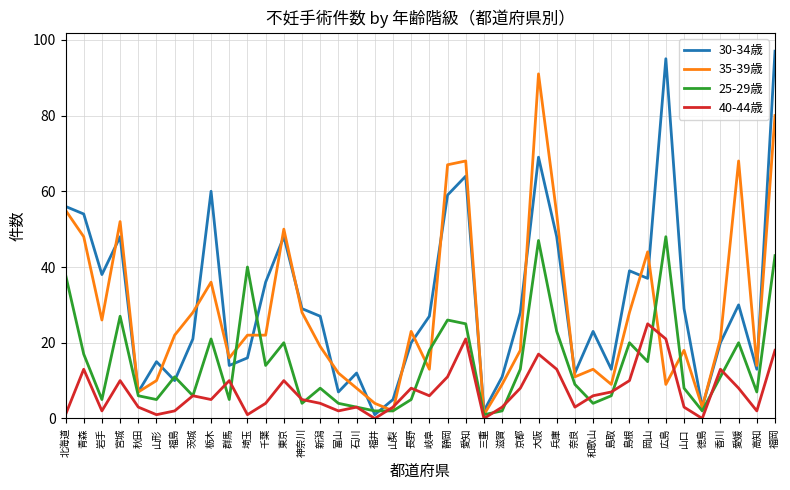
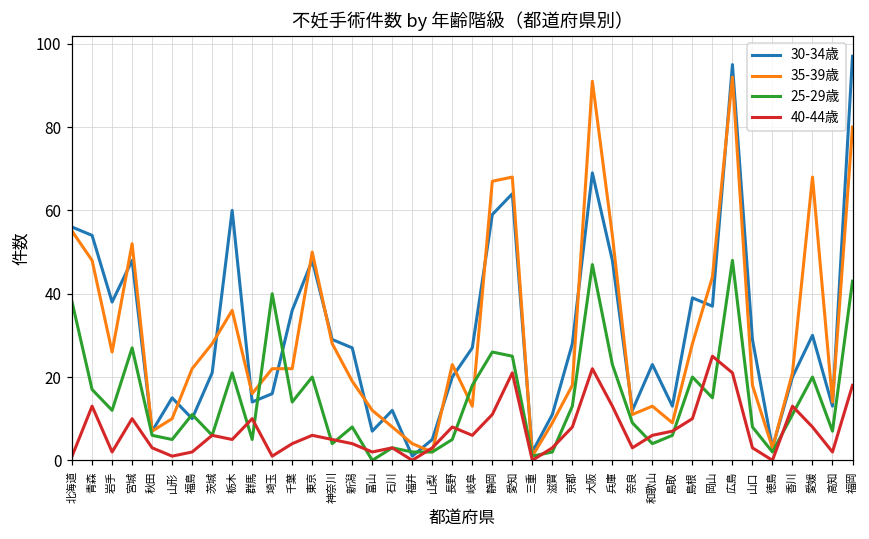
25-29歳, 岩手: 5 -> 12
40-44歳, 東京: 10 -> 6
25-29歳, 富山: 4 -> 0
40-44歳, 大阪: 17 -> 22
35-39歳, 広島: 9 -> 92
